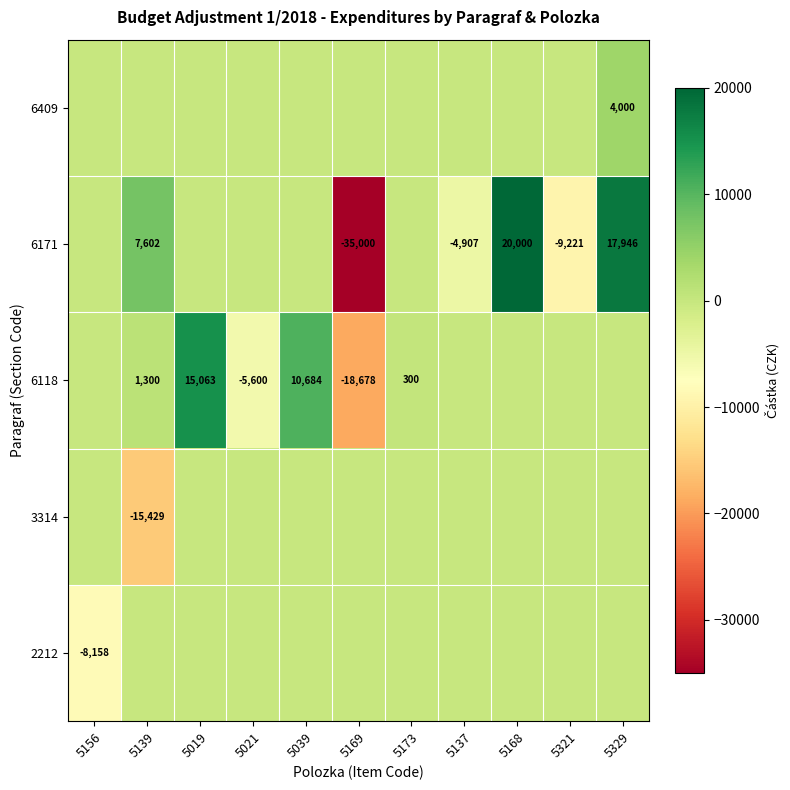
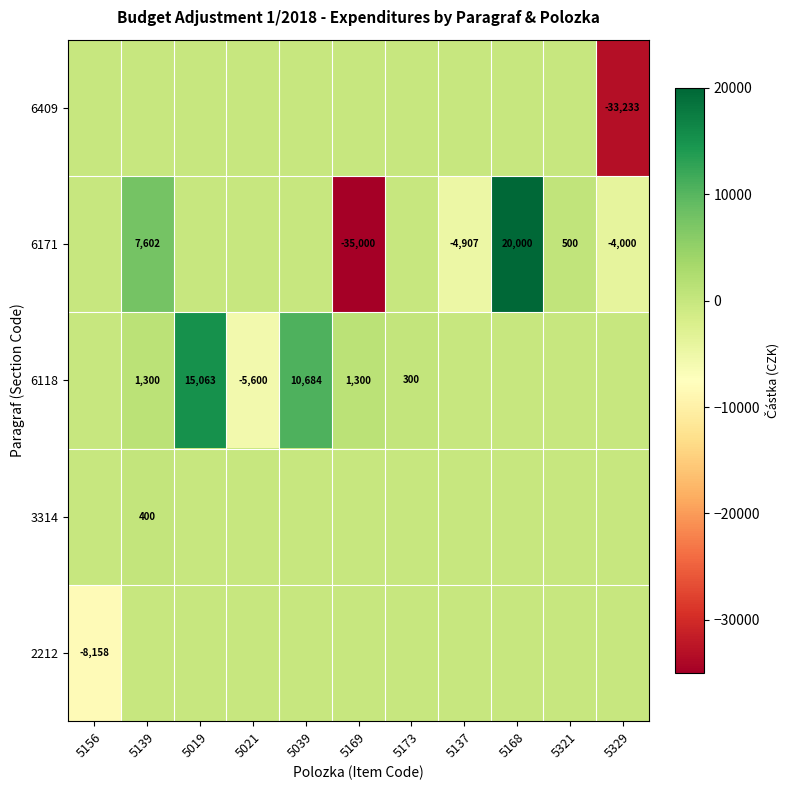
6409, 5329: 4,000 -> -33,233
6171, 5321: -9,221 -> 500
6171, 5329: 17,946 -> -4,000
6118, 5169: -18,678 -> 1,300
3314, 5139: -15,429 -> 400
